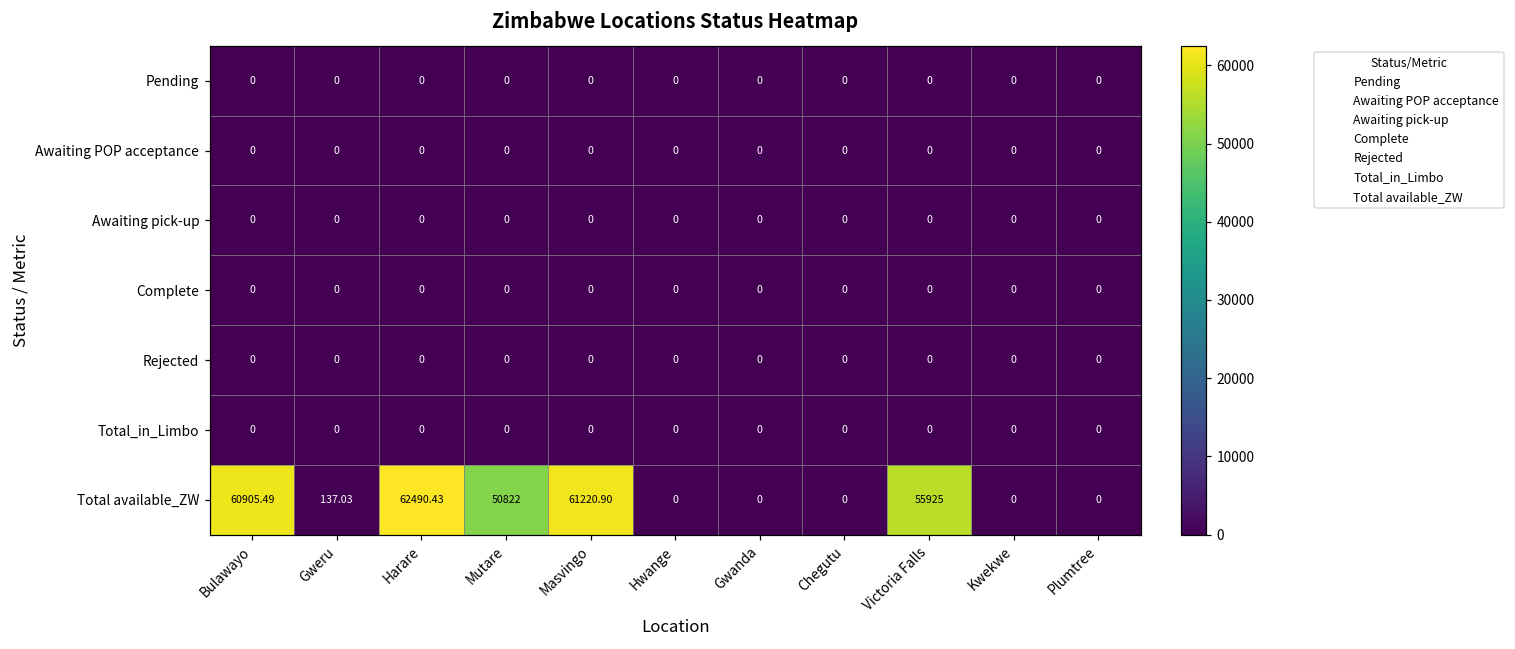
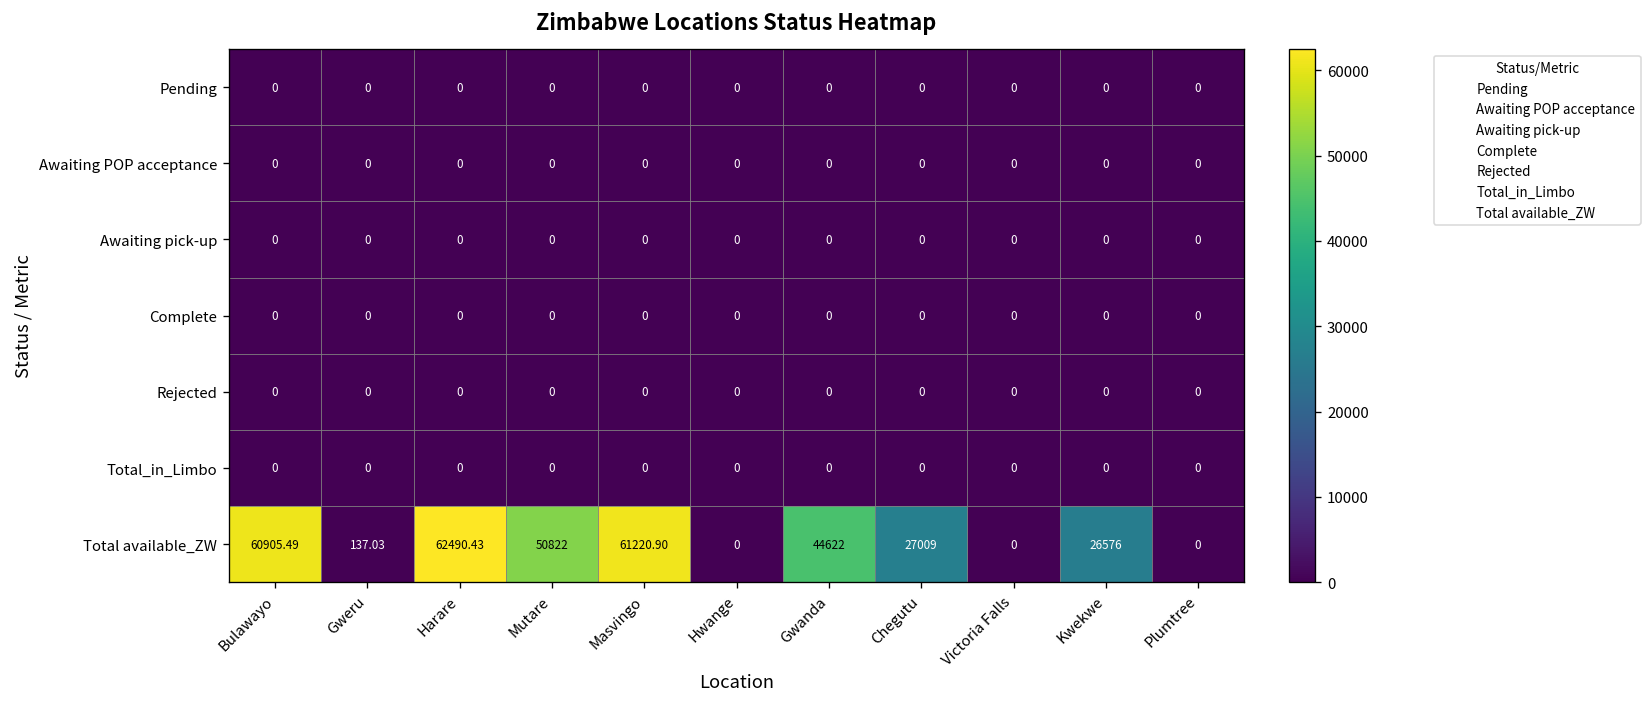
Total available_ZW, Gwanda: 0 -> 44622
Total available_ZW, Chegutu: 0 -> 27009
Total available_ZW, Victoria Falls: 55925 -> 0
Total available_ZW, Kwekwe: 0 -> 26576
